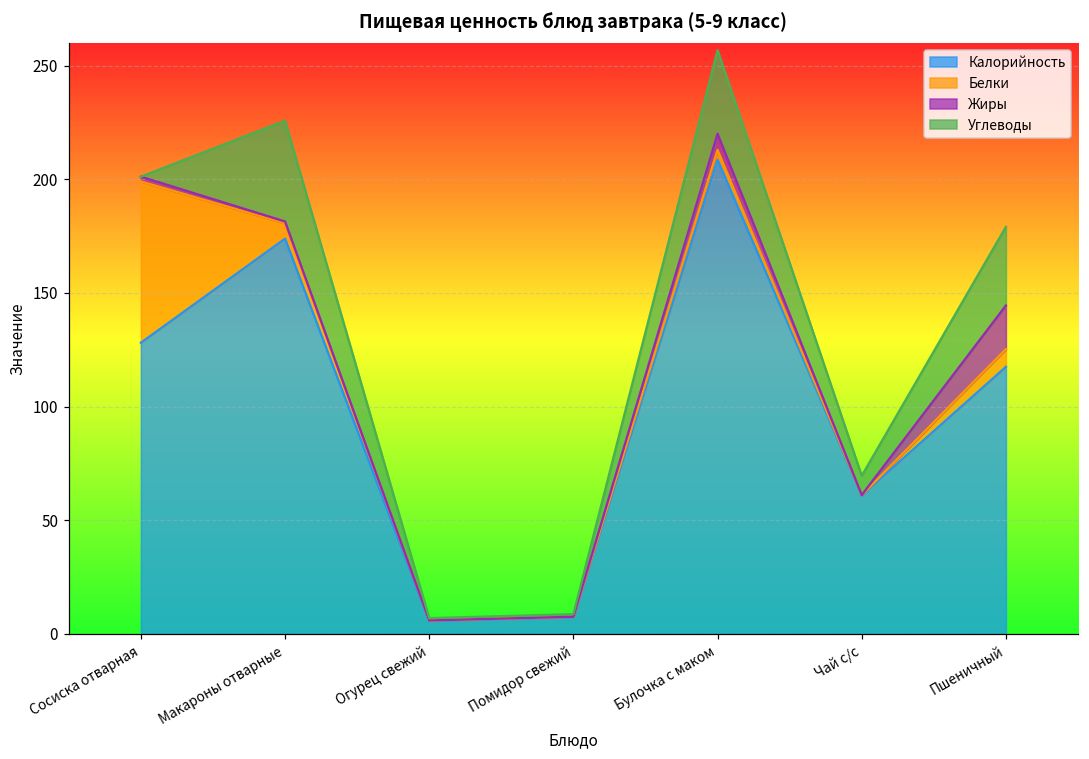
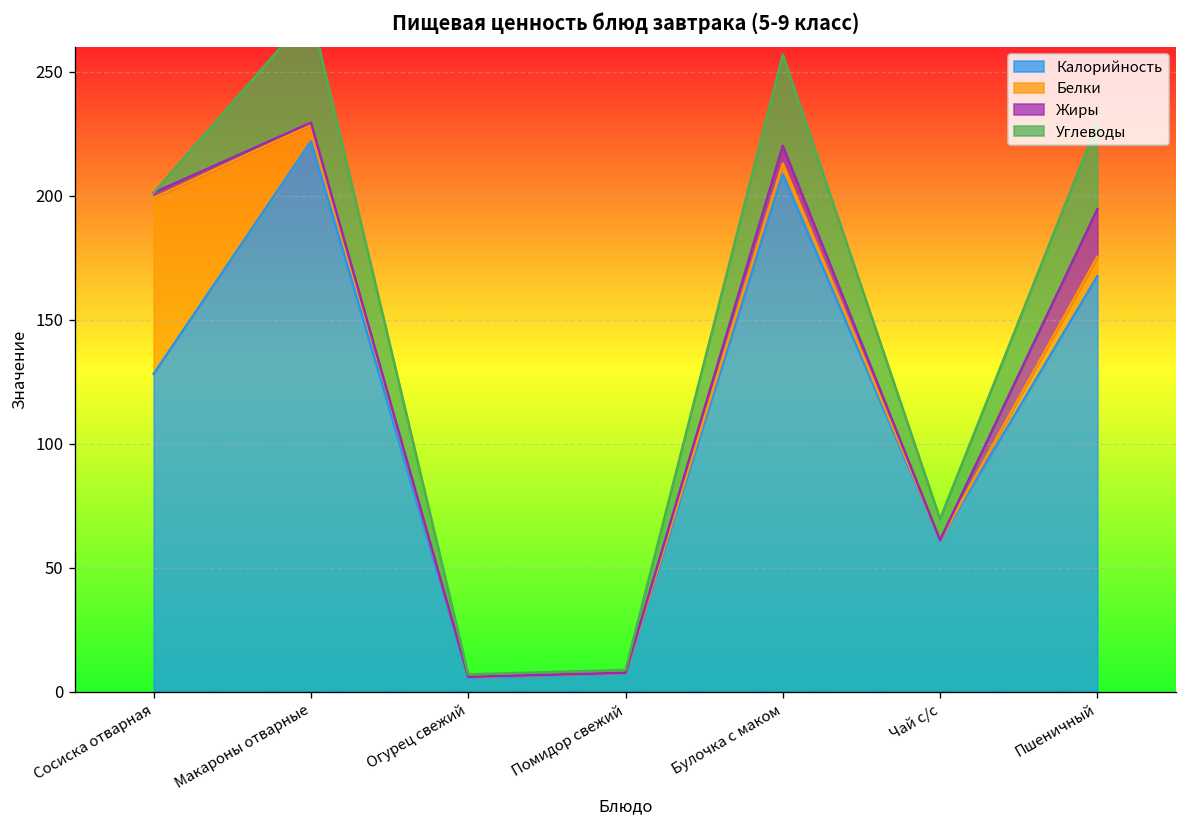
Калорийность, Макароны отварные: 174 -> 222
Калорийность, Пшеничный: 118 -> 168
